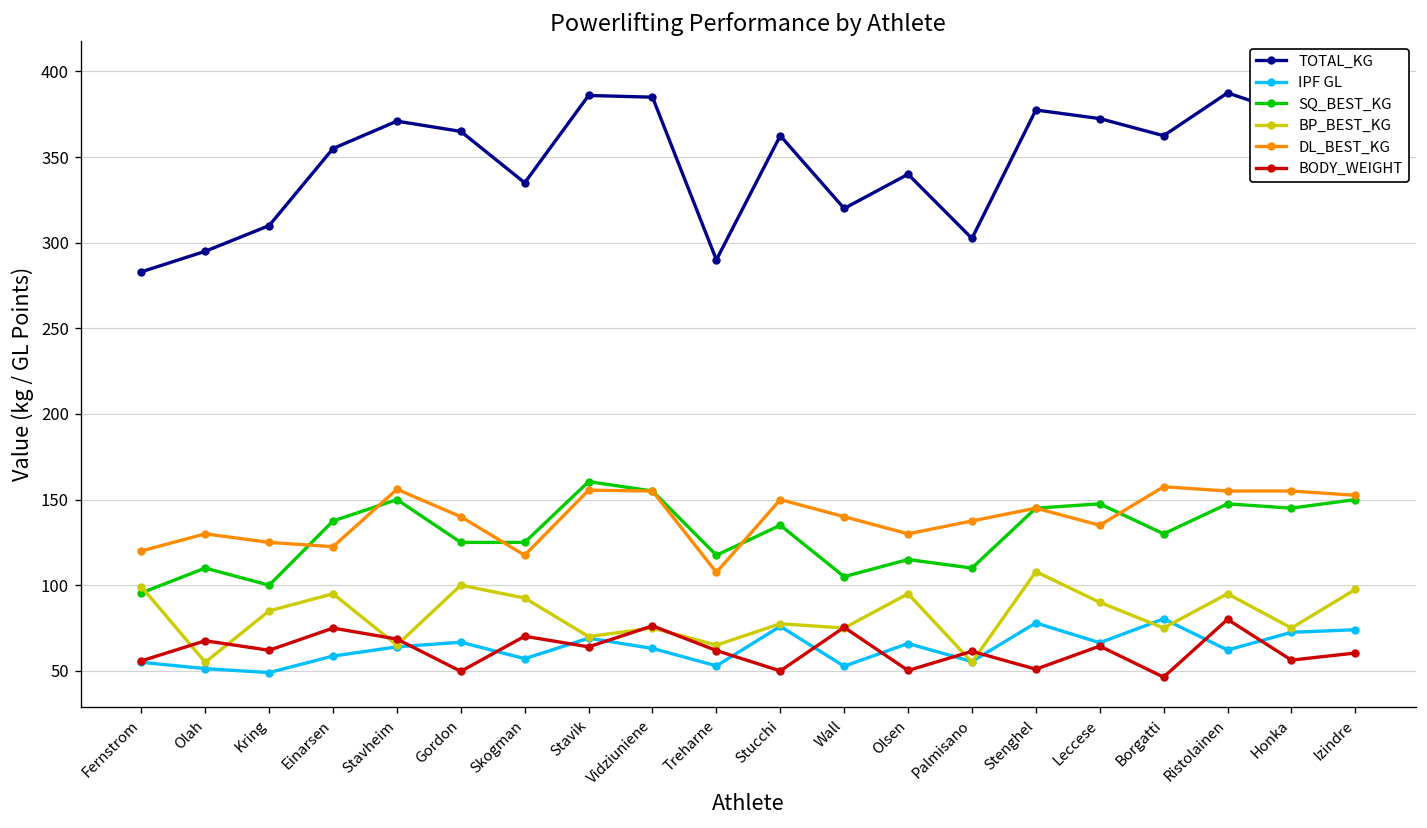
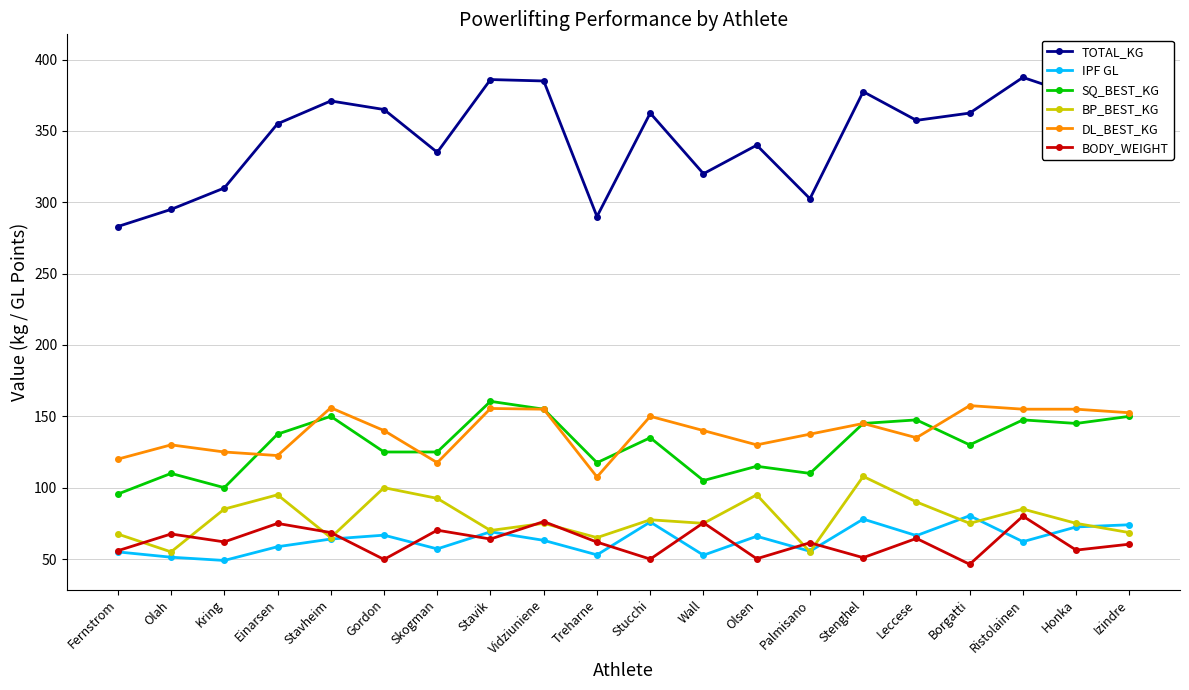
BP_BEST_KG, Fernstrom: 99 -> 68
TOTAL_KG, Leccese: 373 -> 357
BP_BEST_KG, Ristolainen: 95 -> 85
BP_BEST_KG, Izindre: 98 -> 69
